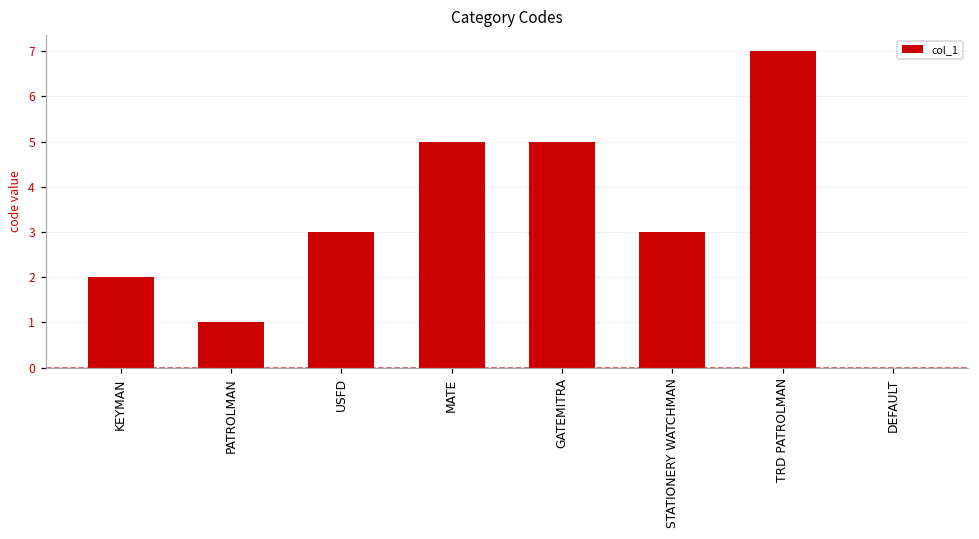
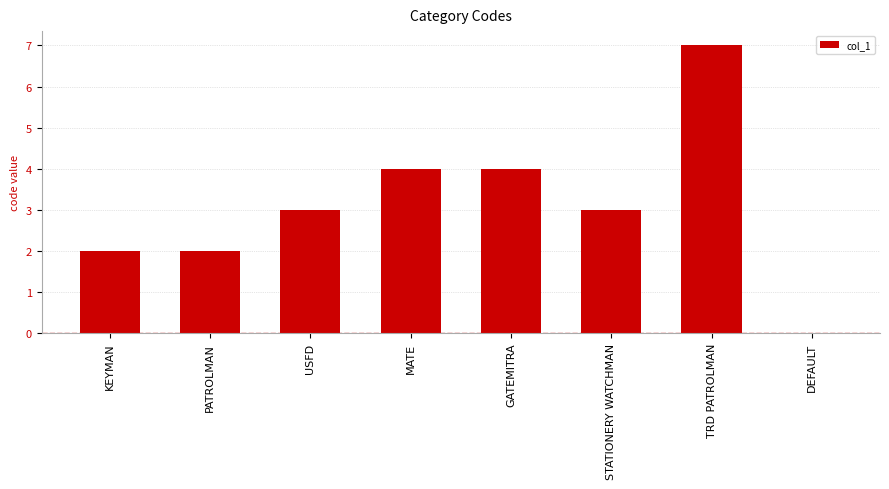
PATROLMAN: 1 -> 2
MATE: 5 -> 4
GATEMITRA: 5 -> 4
